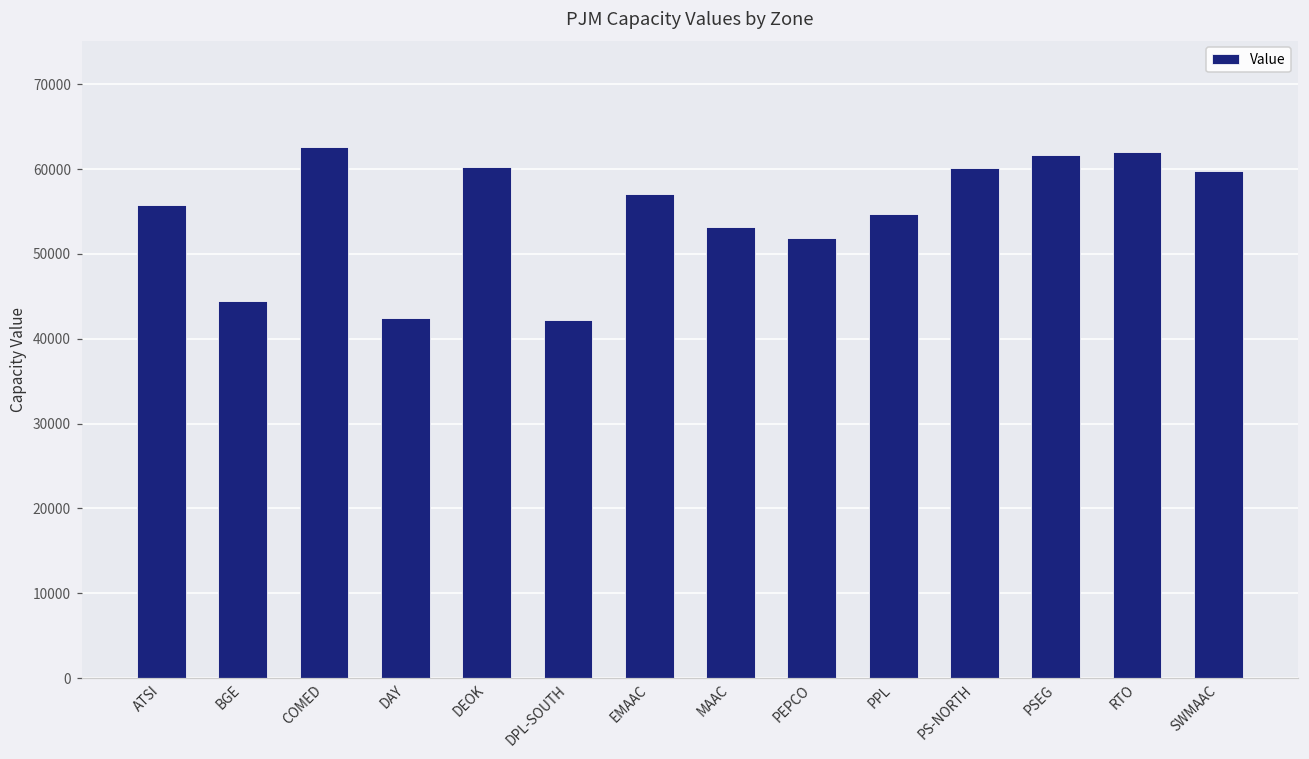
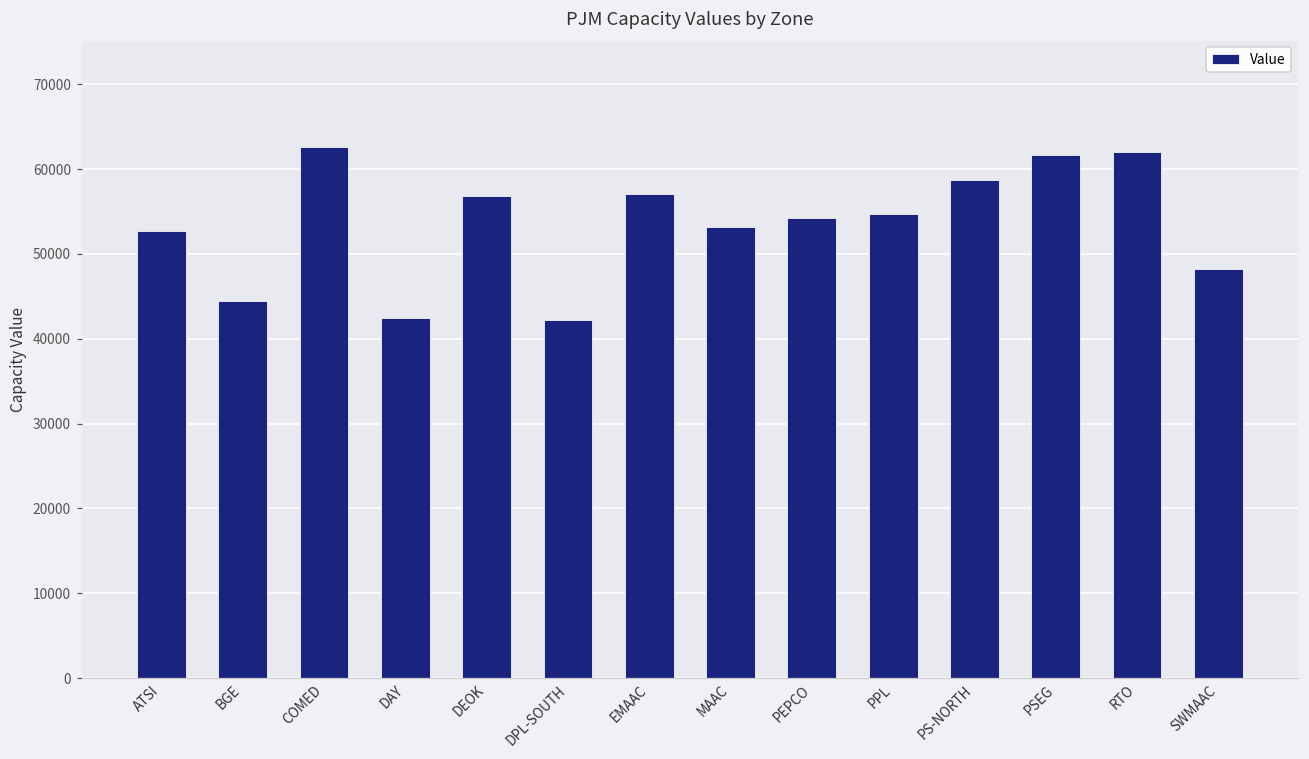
ATSI: 56000 -> 53000
DEOK: 60000 -> 57000
PEPCO: 52000 -> 54000
PS-NORTH: 60000 -> 59000
SWMAAC: 60000 -> 48000
